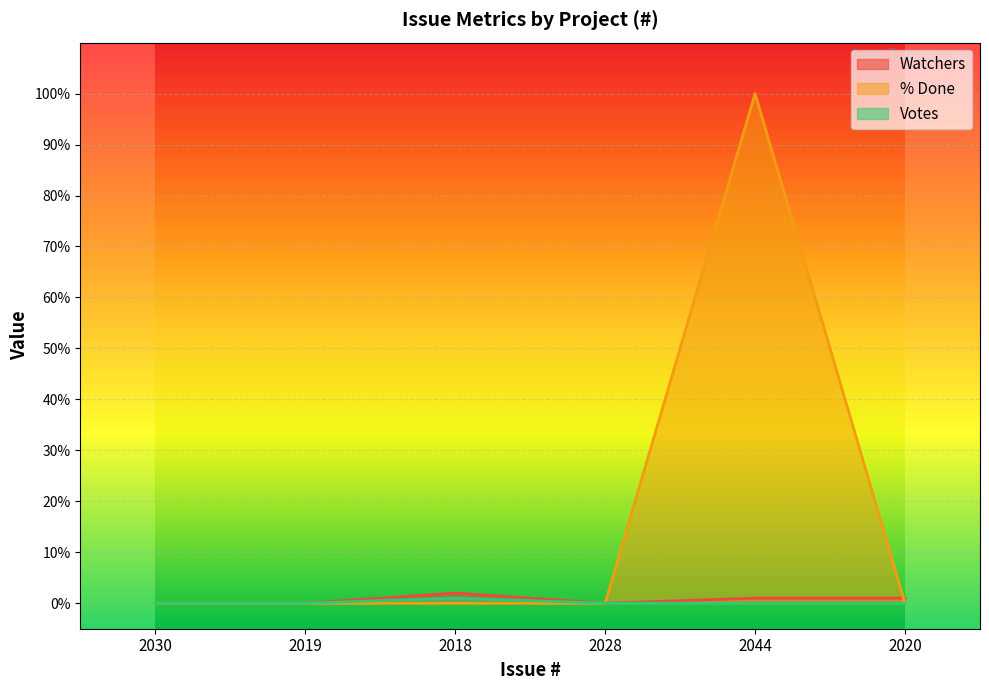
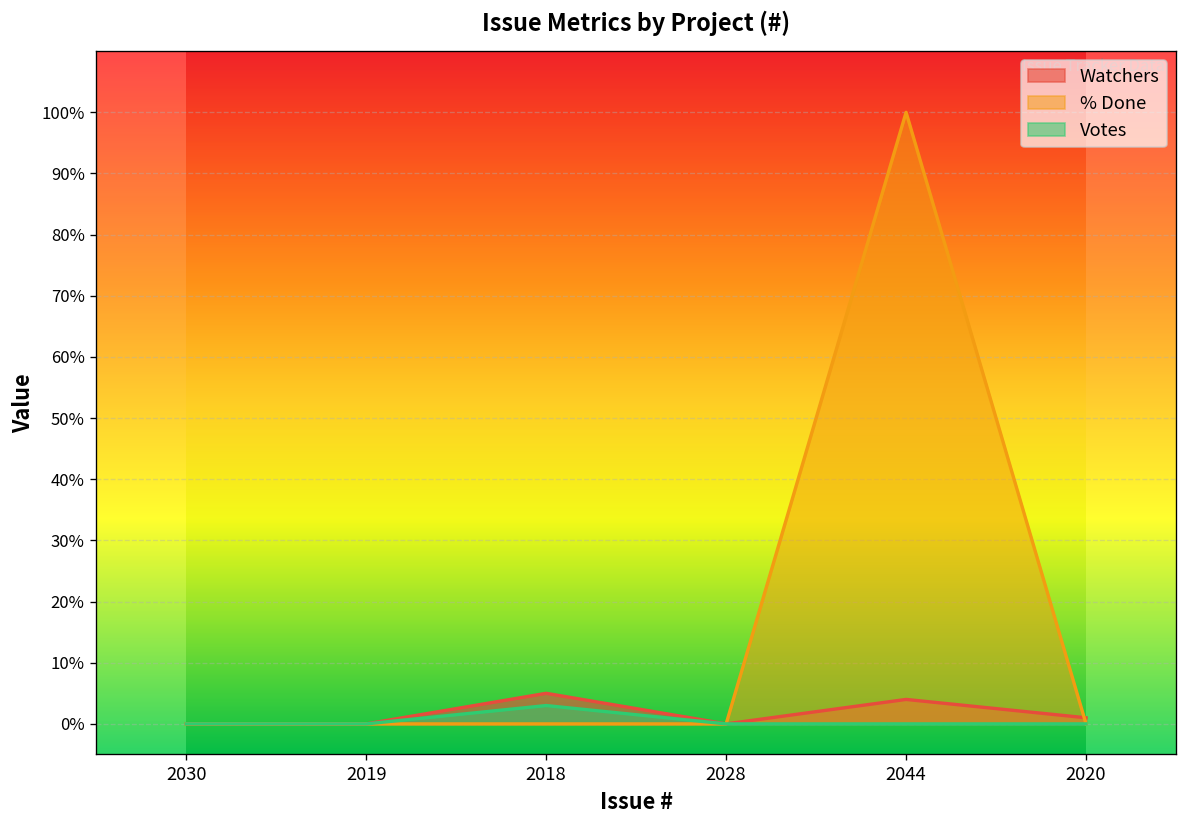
Watchers, 2018: 2% -> 5%
Votes, 2018: 1% -> 3%
Watchers, 2044: 1% -> 4%
